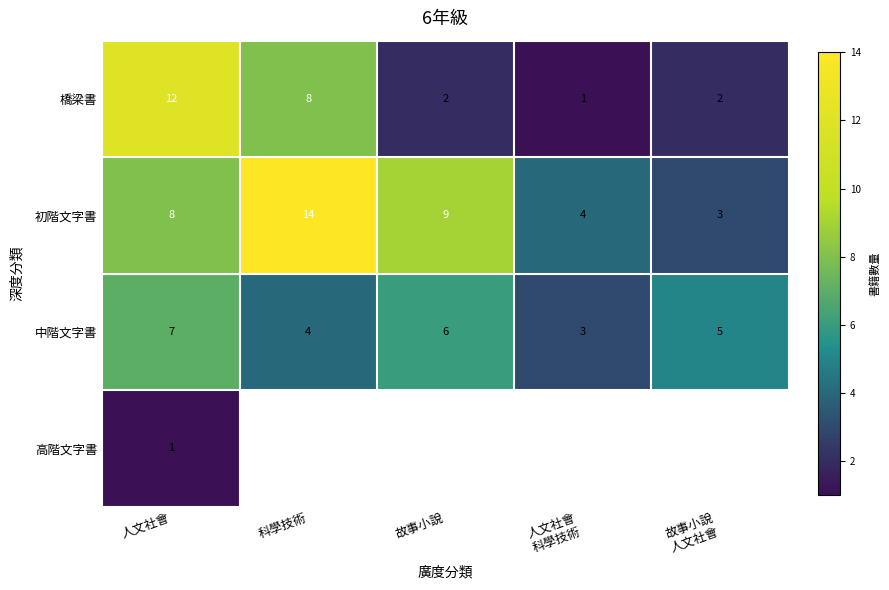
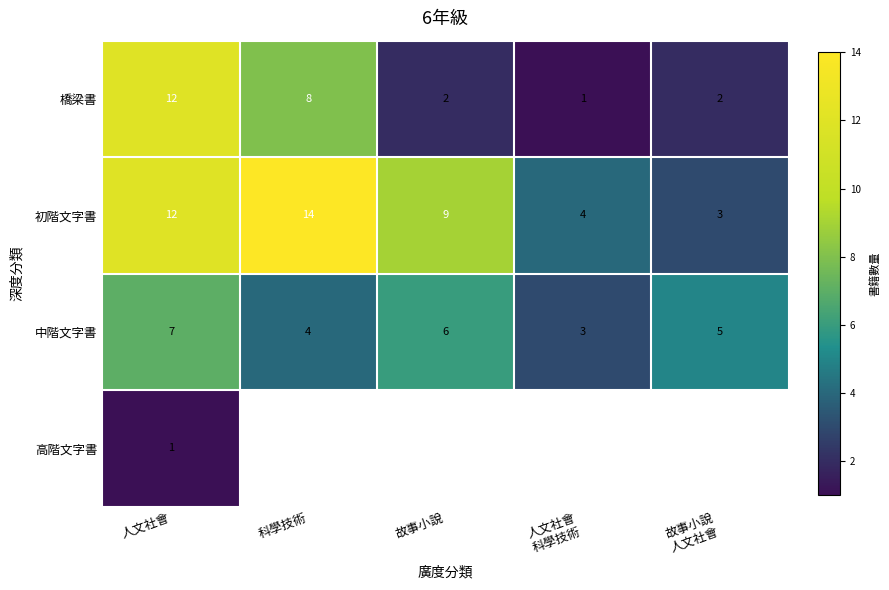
初階文字書, 人文社會: 8 -> 12
